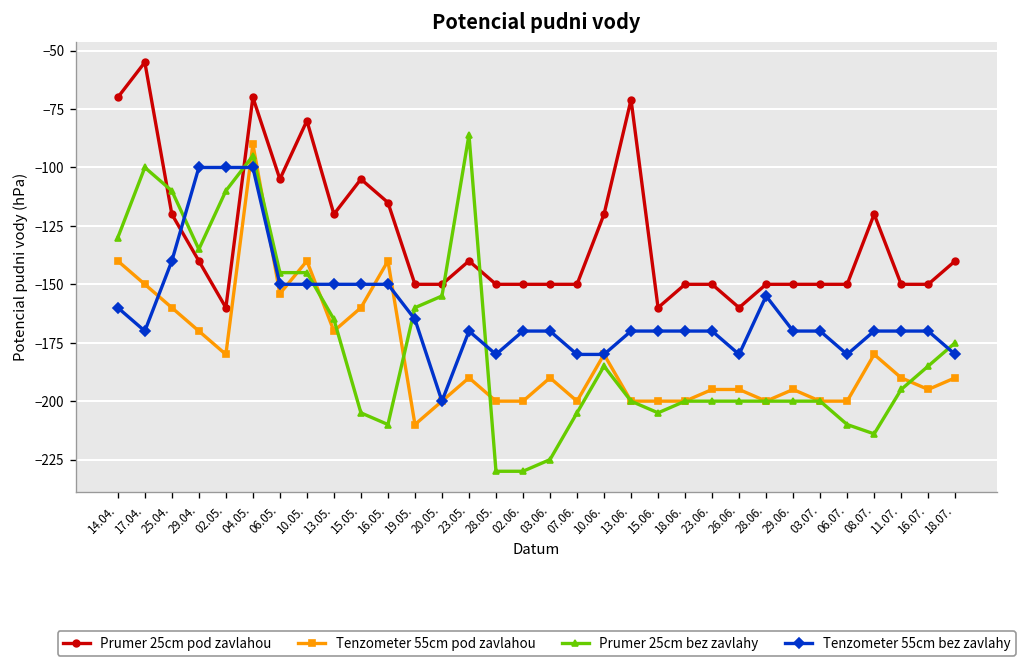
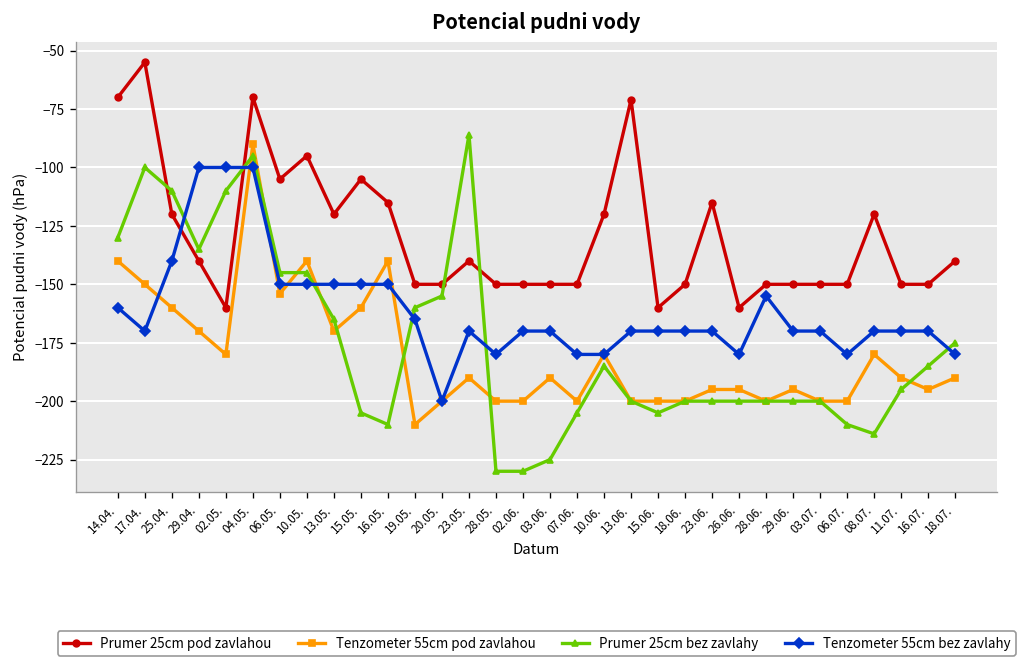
Prumer 25cm pod zavlahou, 10.05.: -80 -> -95
Prumer 25cm pod zavlahou, 23.06.: -150 -> -115
